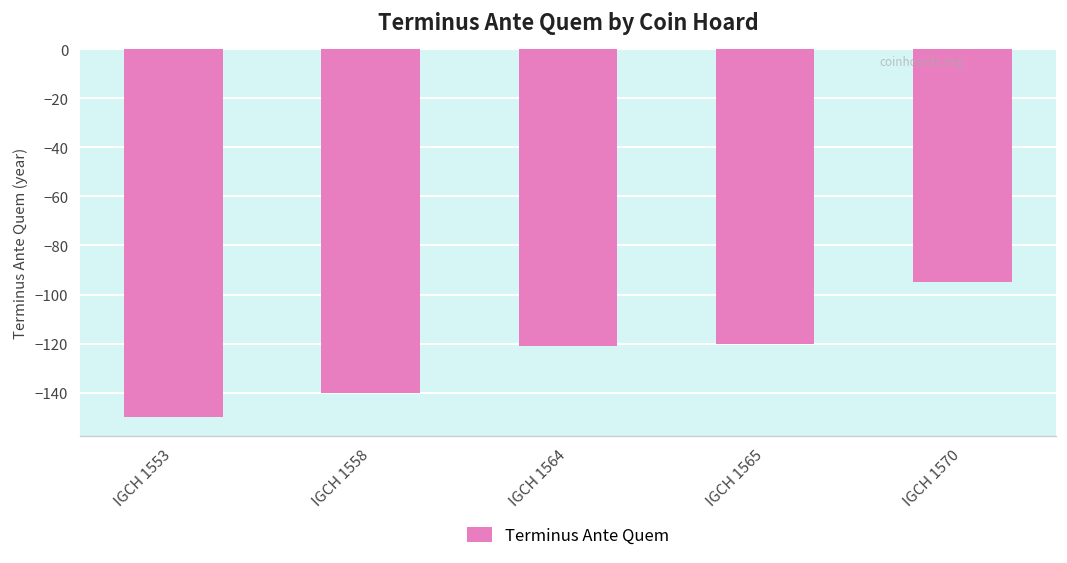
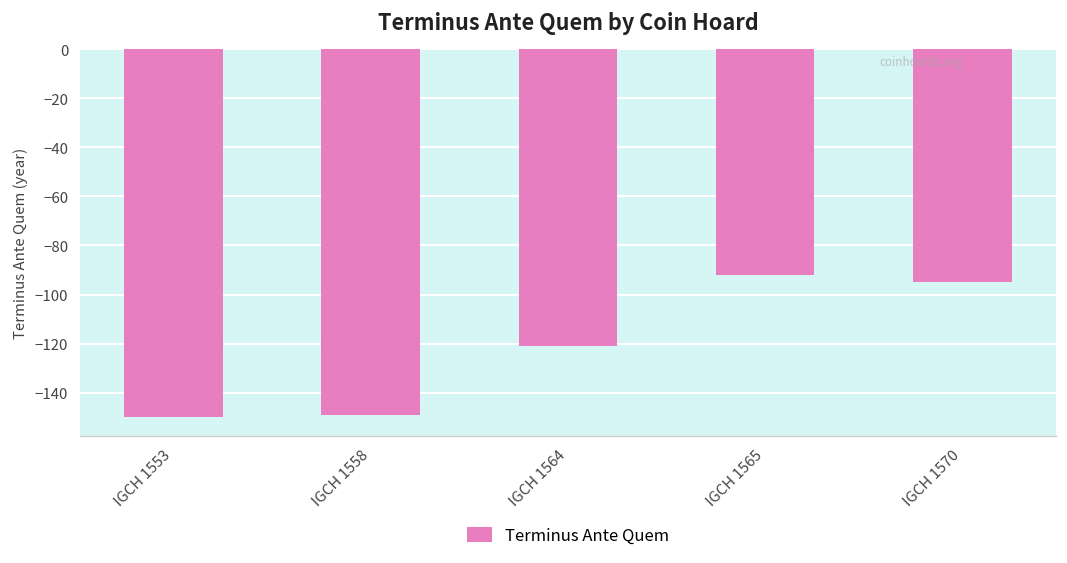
IGCH 1558: -140 -> -149
IGCH 1565: -120 -> -92
